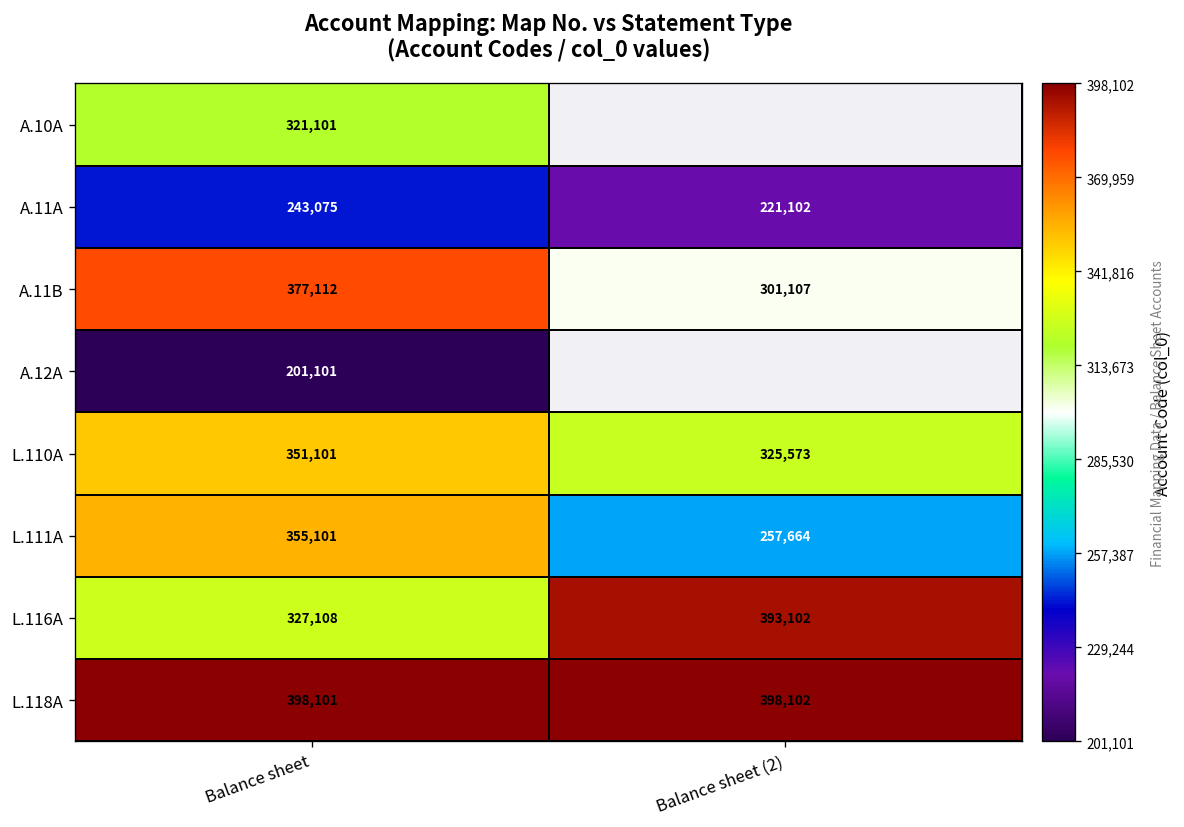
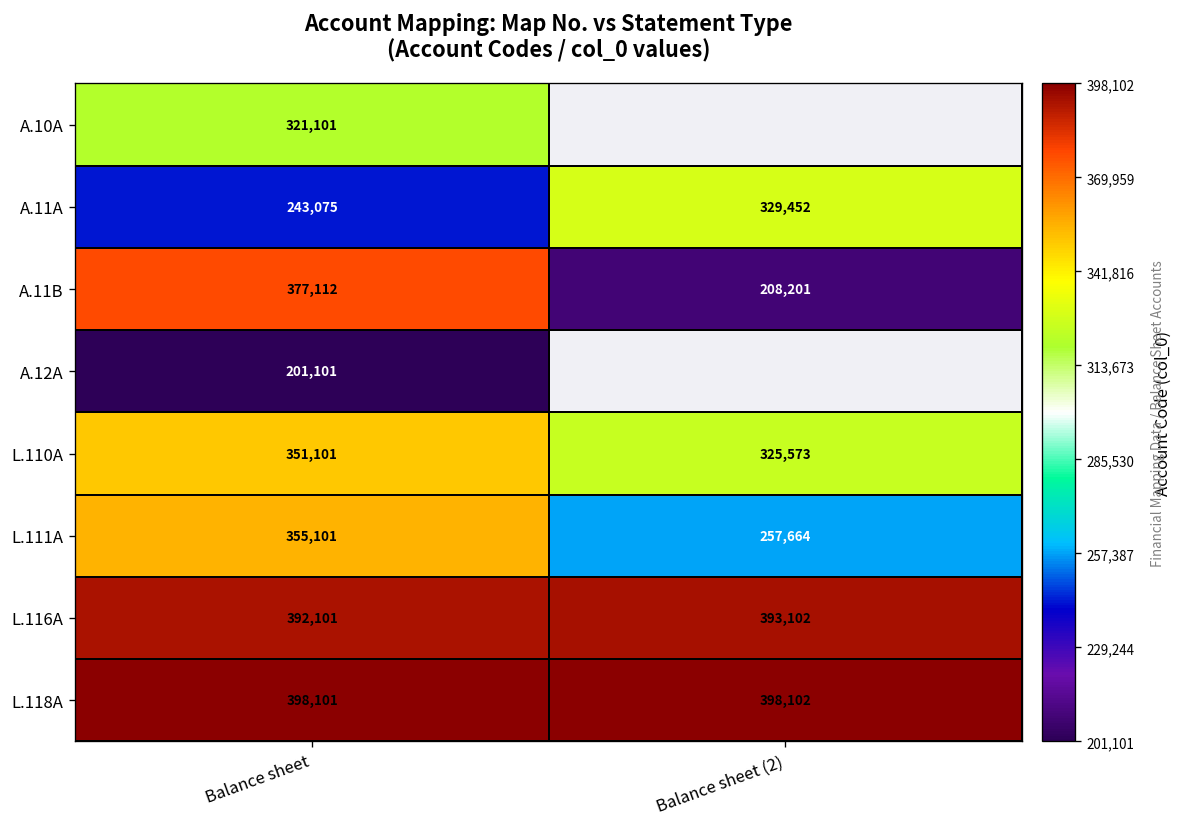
A.11A, Balance sheet (2): 221,102 -> 329,452
A.11B, Balance sheet (2): 301,107 -> 208,201
L.116A, Balance sheet: 327,108 -> 392,101
